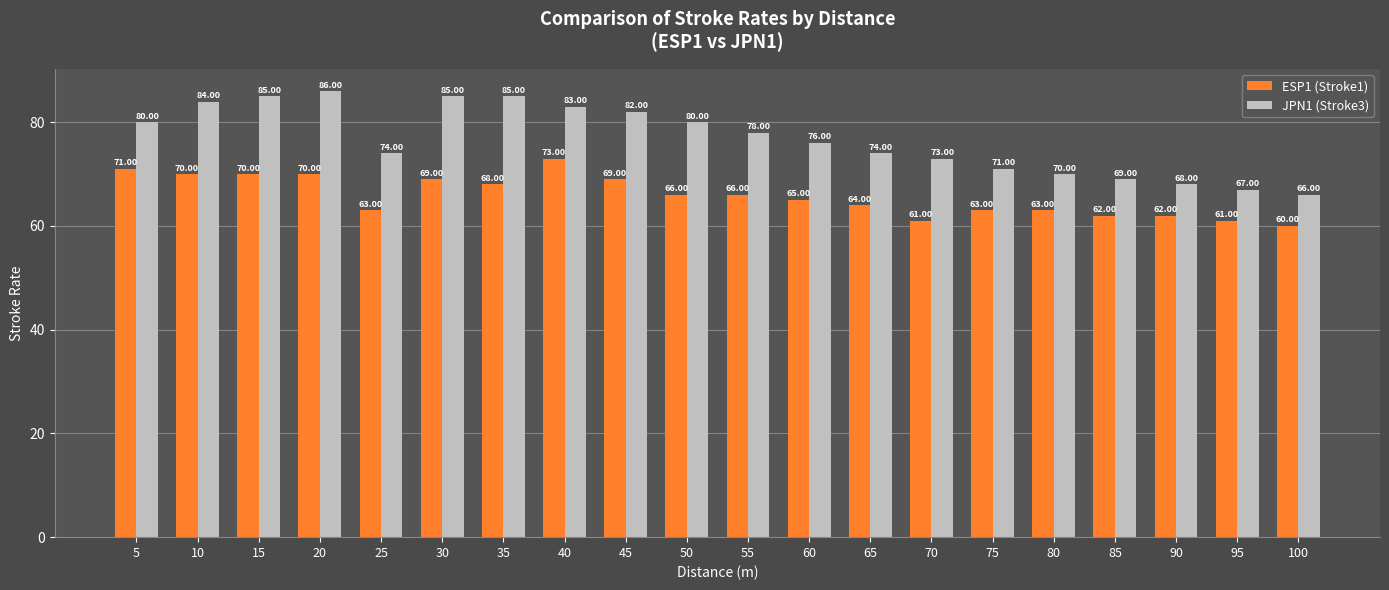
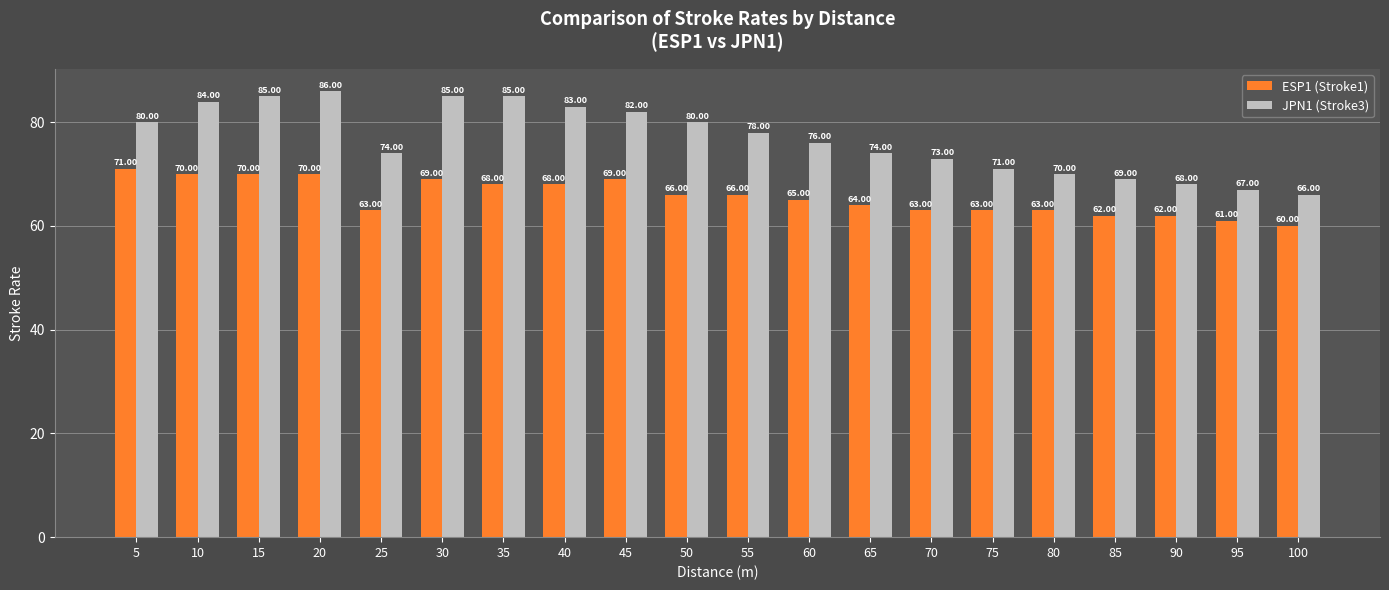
ESP1 (Stroke1), 40: 73.00 -> 68.00
ESP1 (Stroke1), 70: 61.00 -> 63.00
